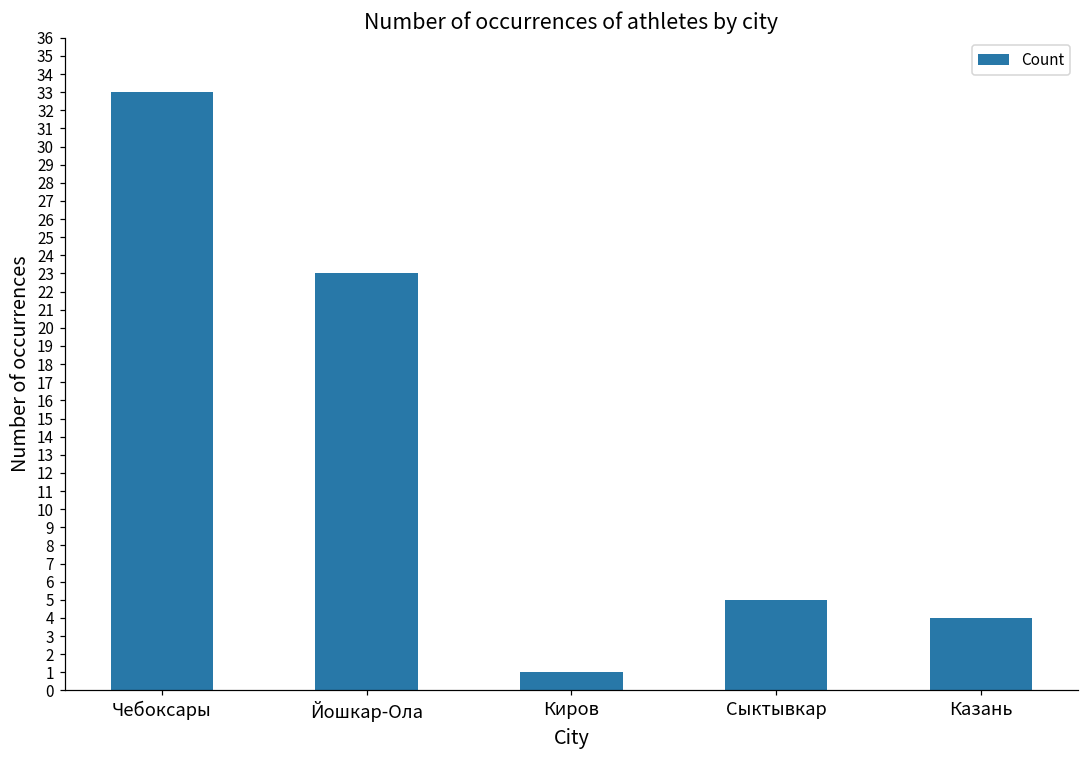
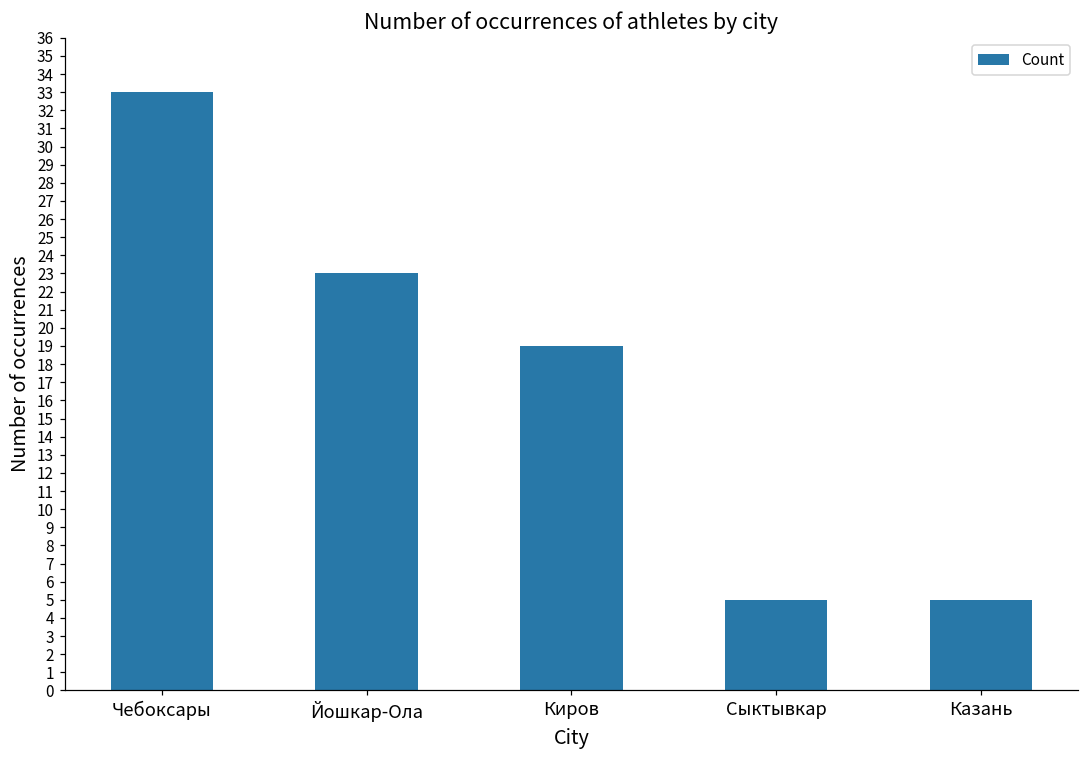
Киров: 1 -> 19
Казань: 4 -> 5
